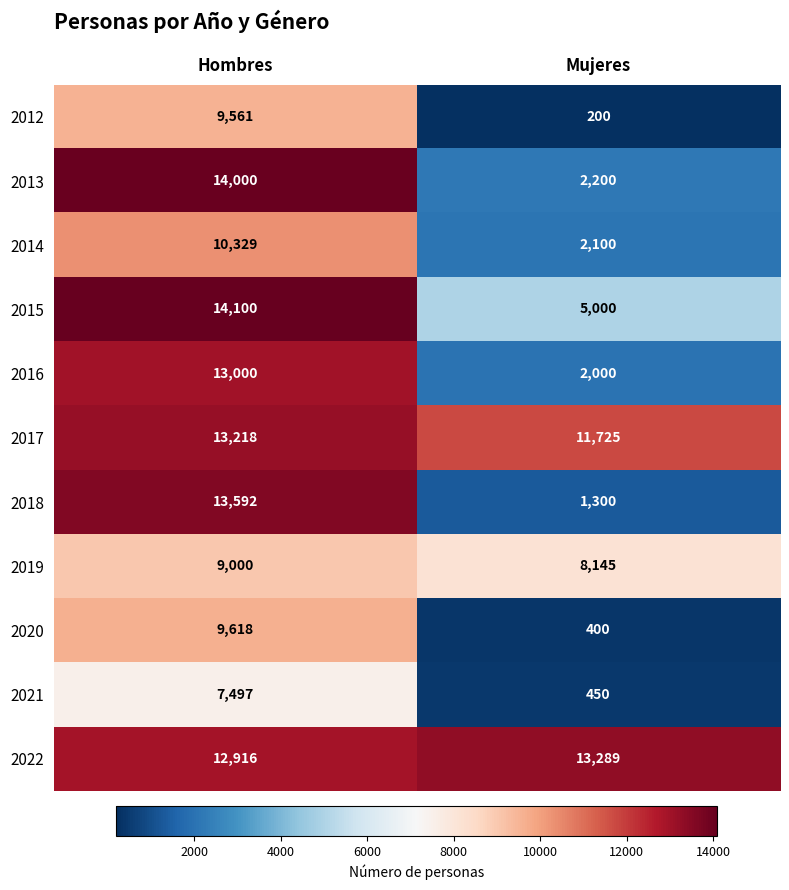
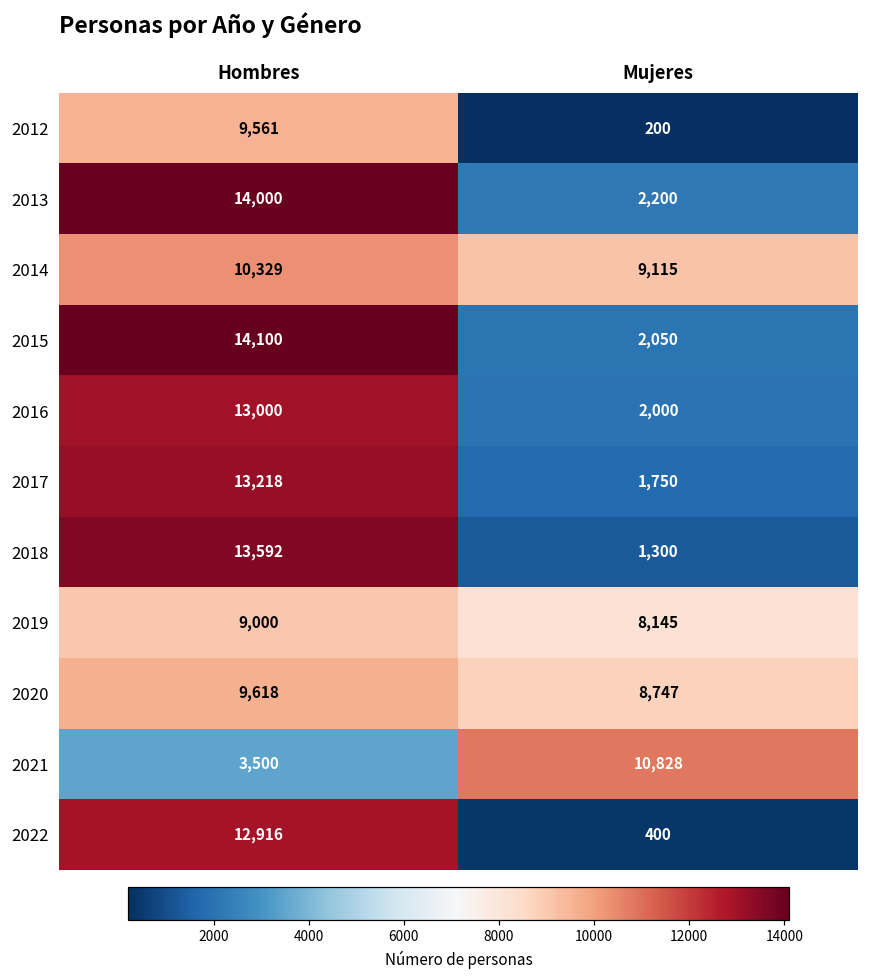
2014, Mujeres: 2,100 -> 9,115
2015, Mujeres: 5,000 -> 2,050
2017, Mujeres: 11,725 -> 1,750
2020, Mujeres: 400 -> 8,747
2021, Hombres: 7,497 -> 3,500
2021, Mujeres: 450 -> 10,828
2022, Mujeres: 13,289 -> 400
